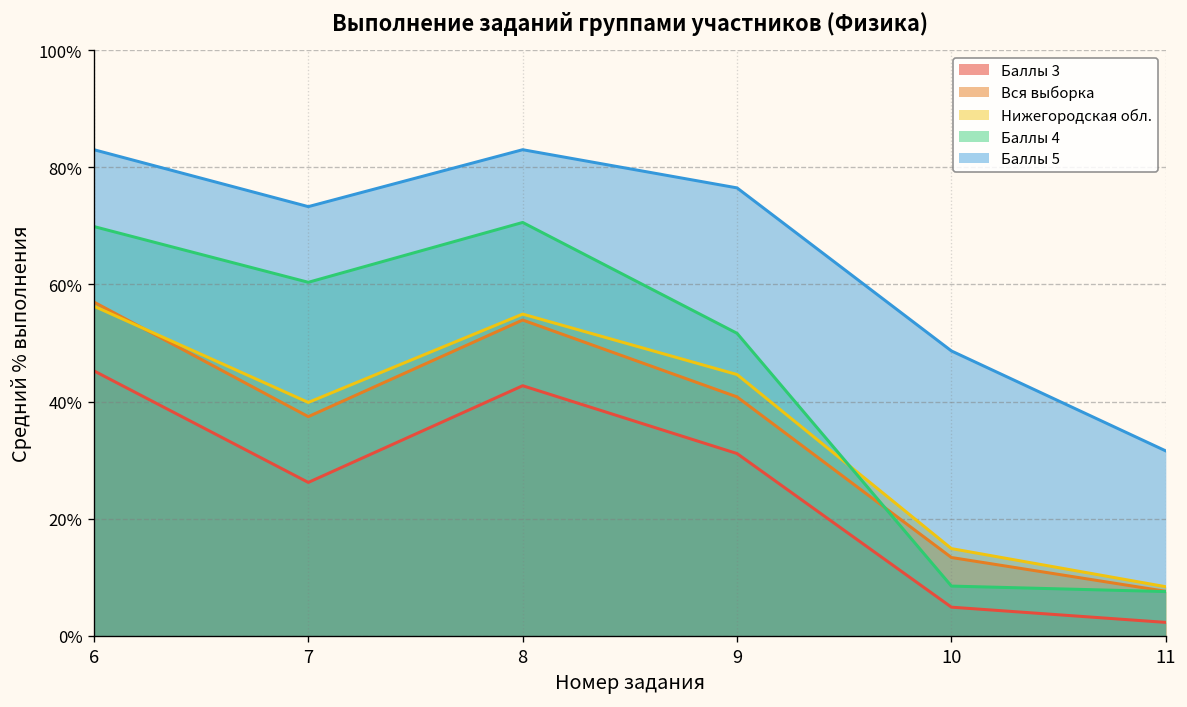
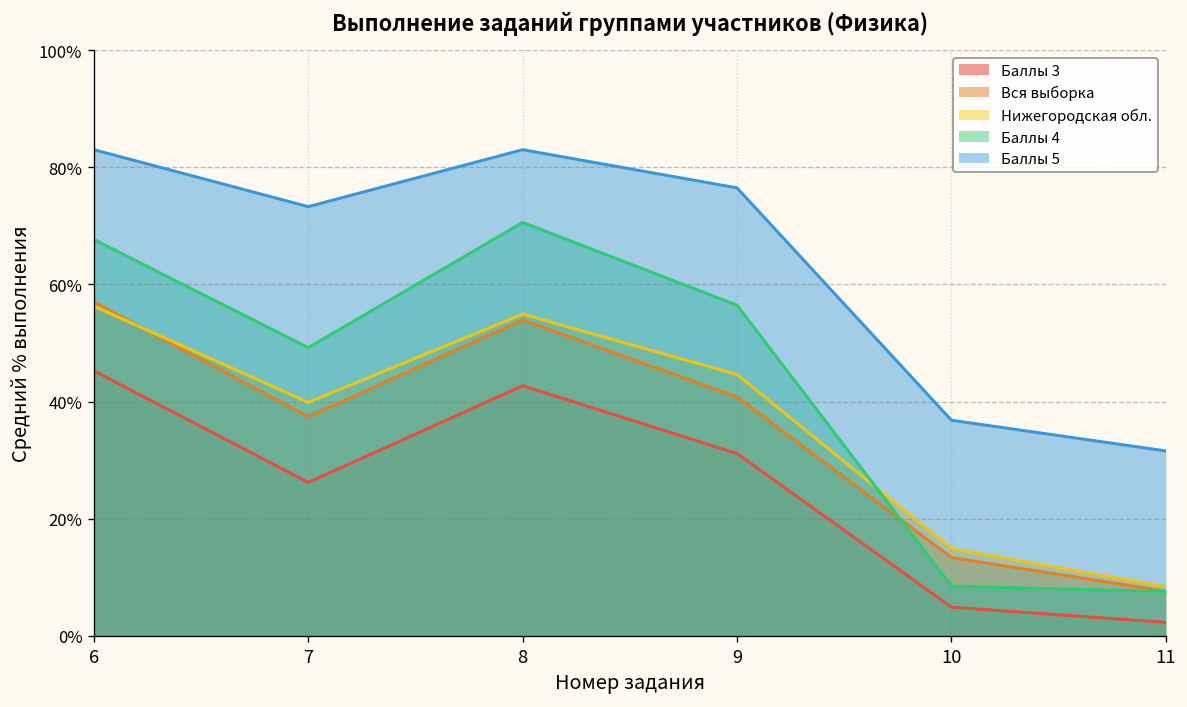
Баллы 4, 6: 70% -> 68%
Баллы 4, 7: 60% -> 49%
Баллы 4, 9: 52% -> 56%
Баллы 5, 10: 49% -> 37%
